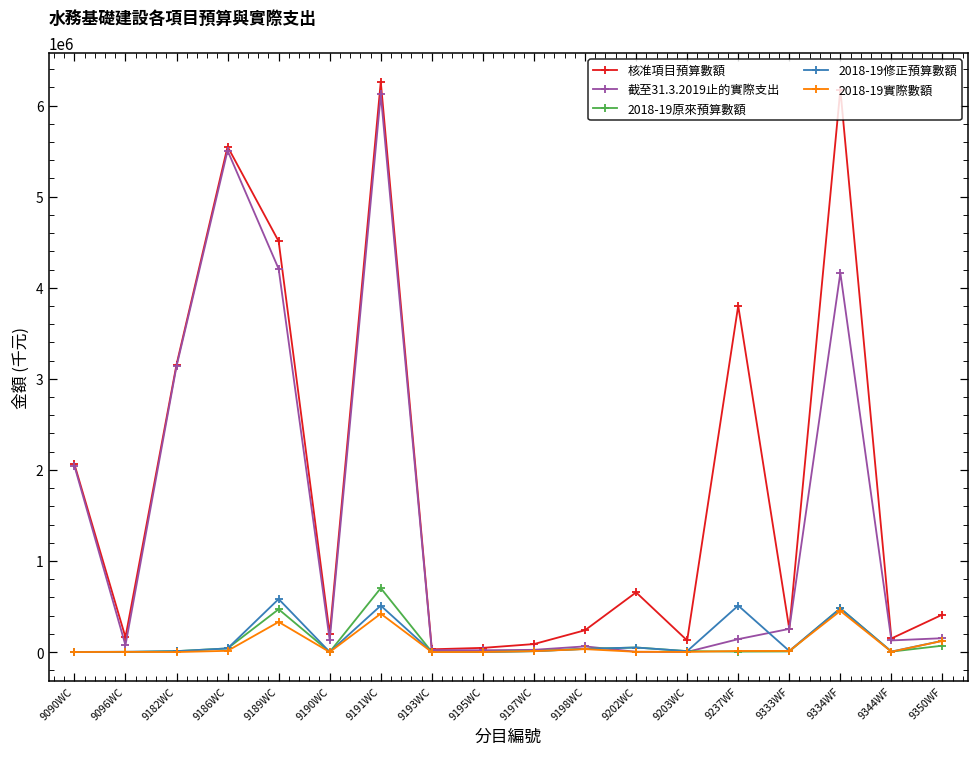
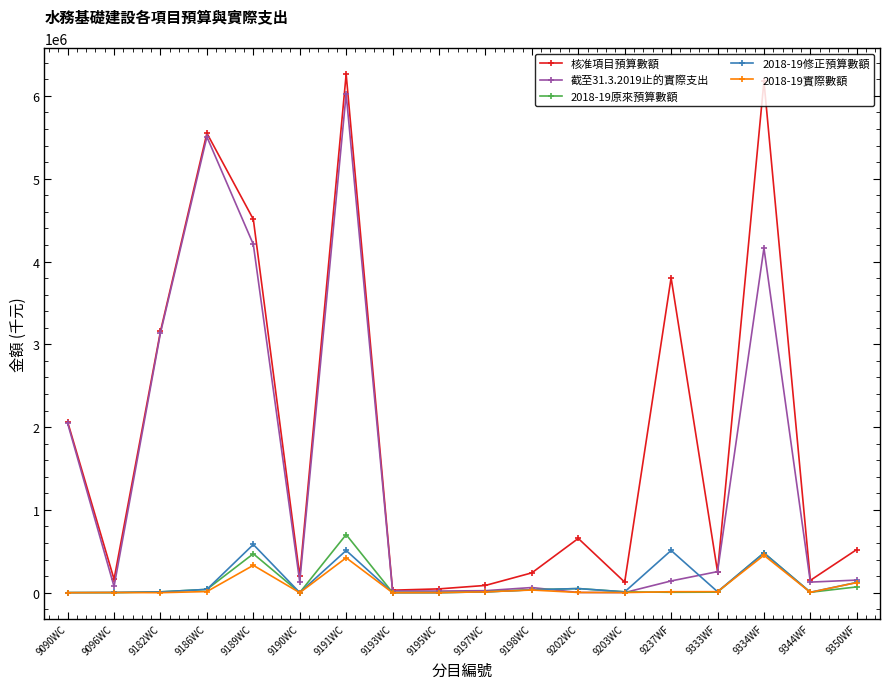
截至31.3.2019止的實際支出, 9191WC: 6100000 -> 6000000
核准項目預算數額, 9350WF: 400000 -> 500000
